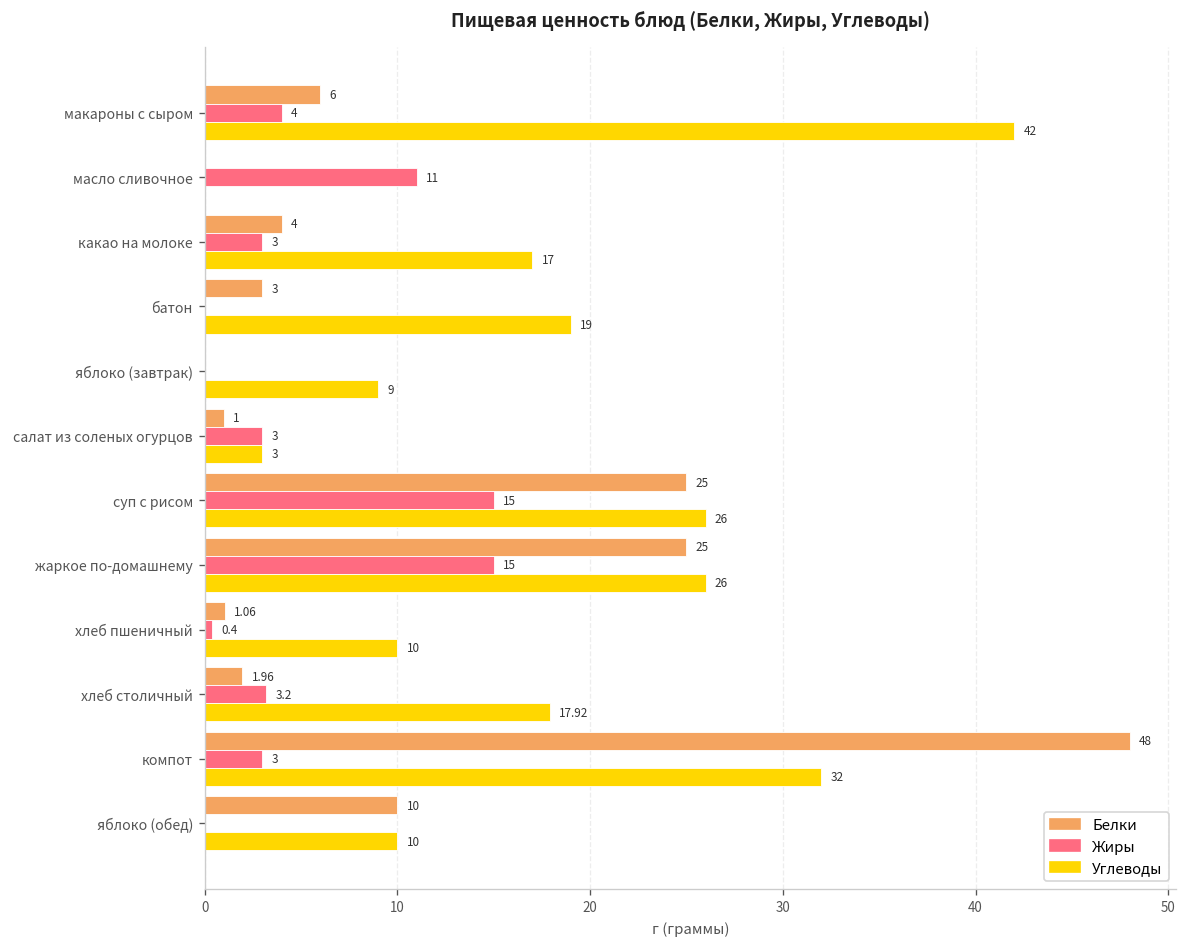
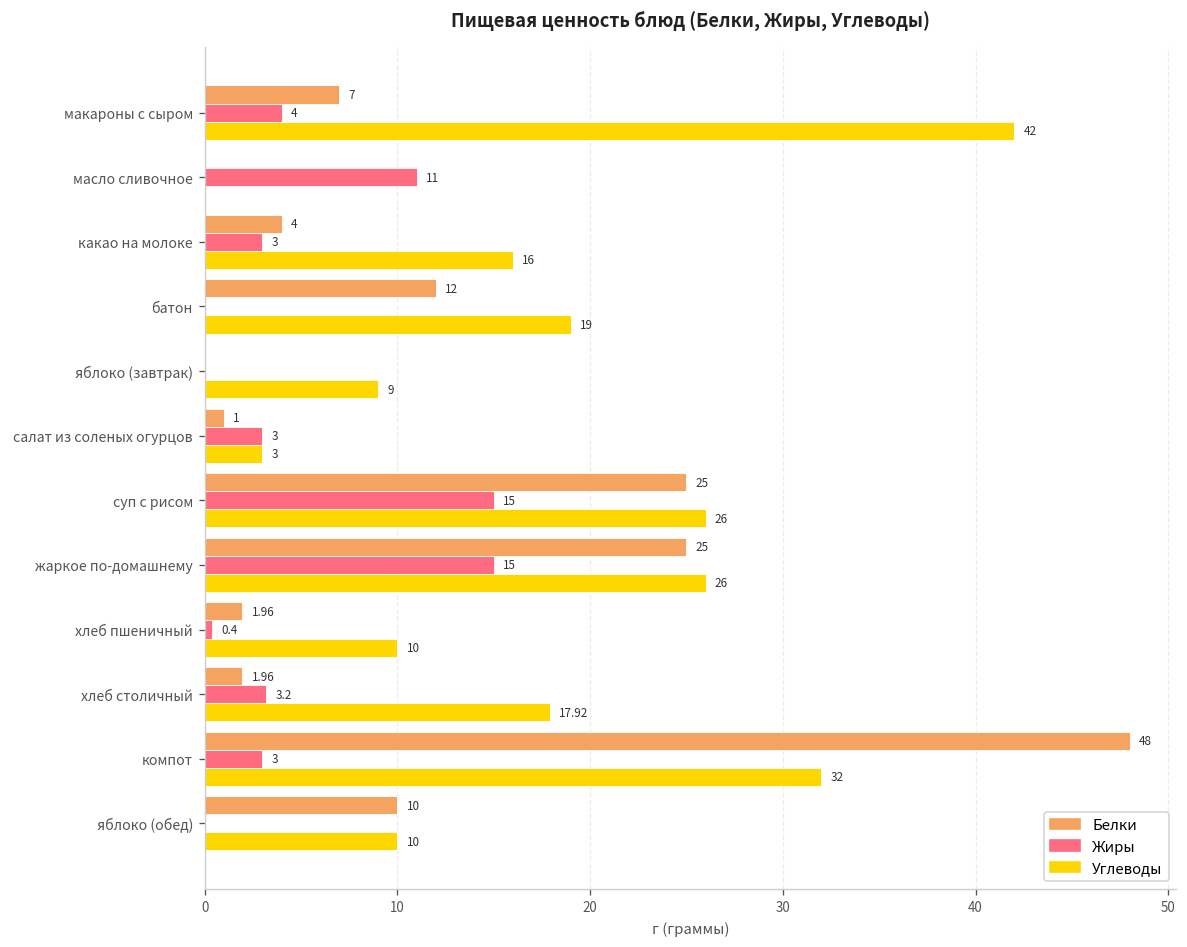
Белки, макароны с сыром: 6 -> 7
Углеводы, какао на молоке: 17 -> 16
Белки, батон: 3 -> 12
Белки, хлеб пшеничный: 1.06 -> 1.96
